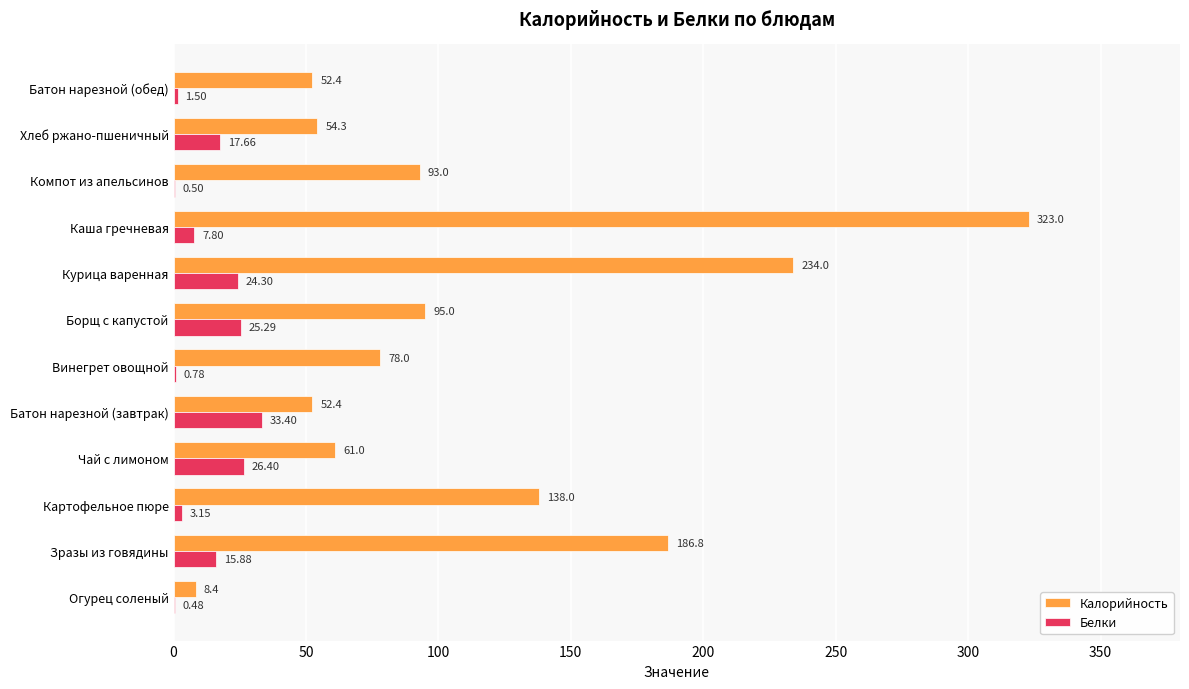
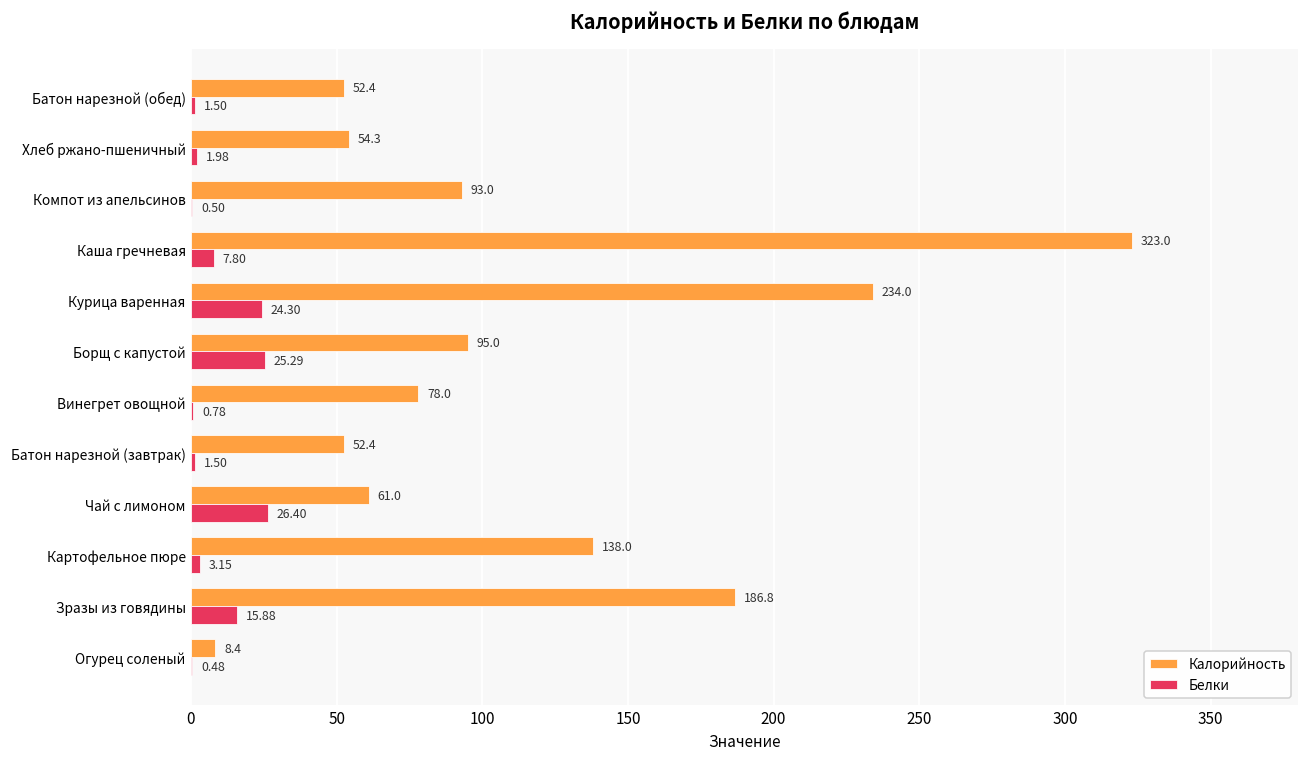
Белки, Хлеб ржано-пшеничный: 17.66 -> 1.98
Белки, Батон нарезной (завтрак): 33.40 -> 1.50
